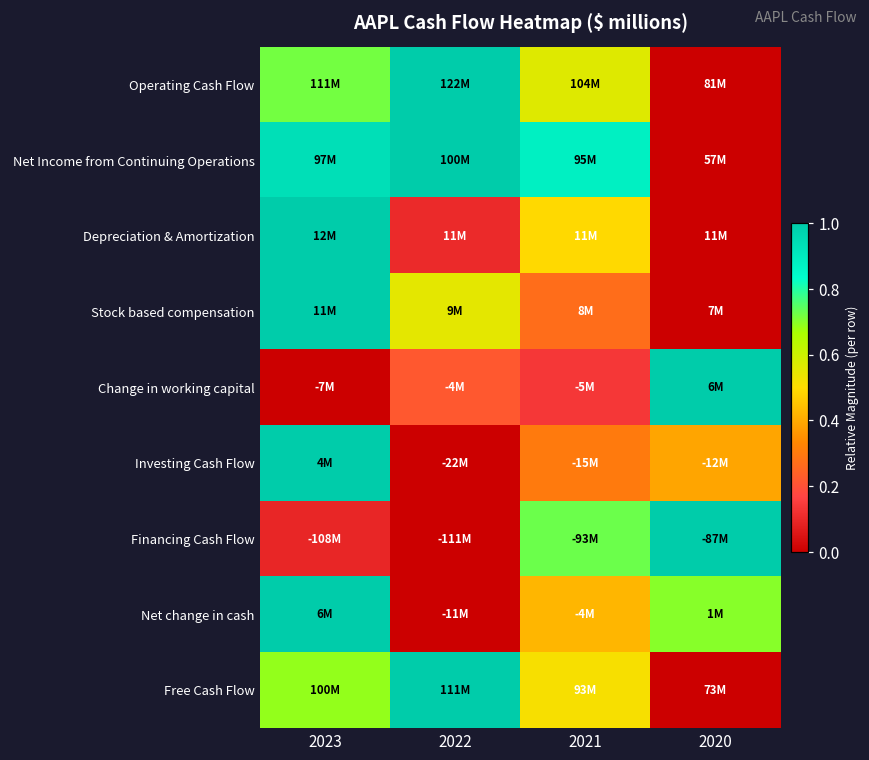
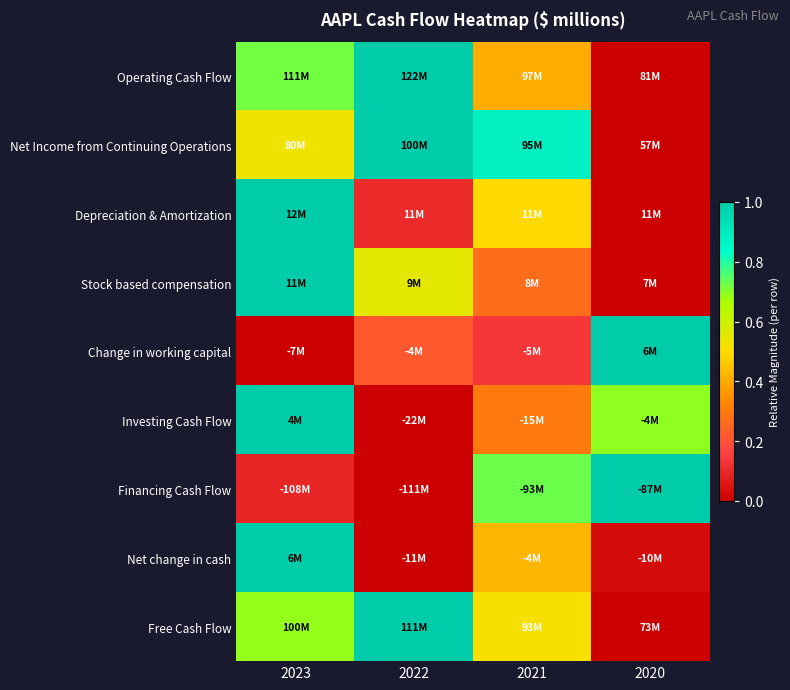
Operating Cash Flow, 2021: 104M -> 97M
Net Income from Continuing Operations, 2023: 97M -> 80M
Investing Cash Flow, 2020: -12M -> -4M
Net change in cash, 2020: 1M -> -10M
